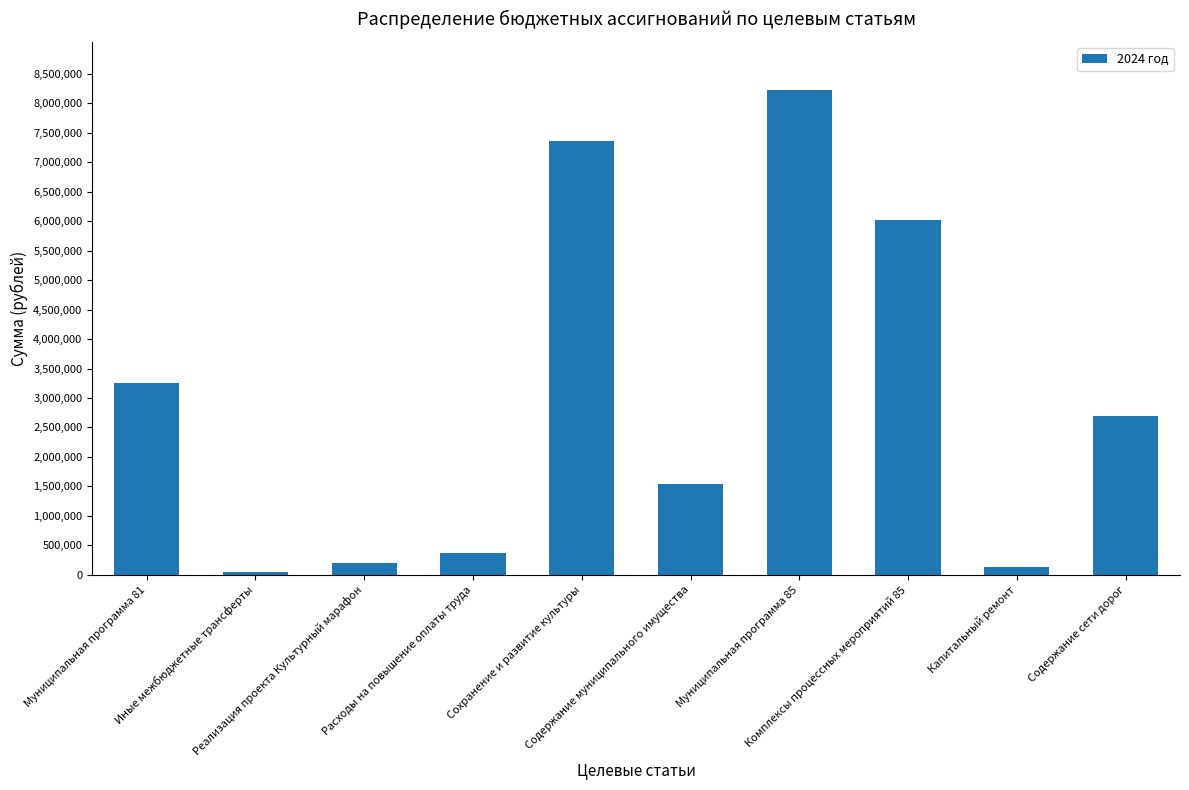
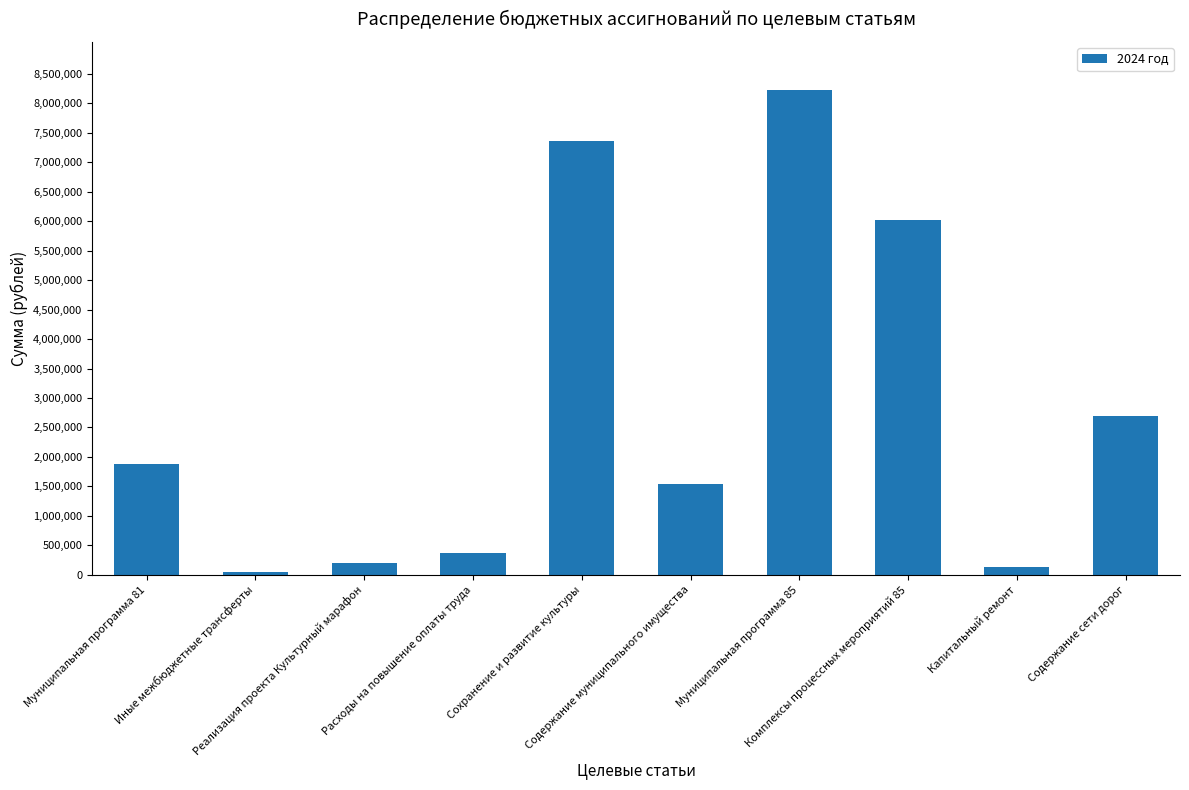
Муниципальная программа 81: 3,200,000 -> 1,900,000
